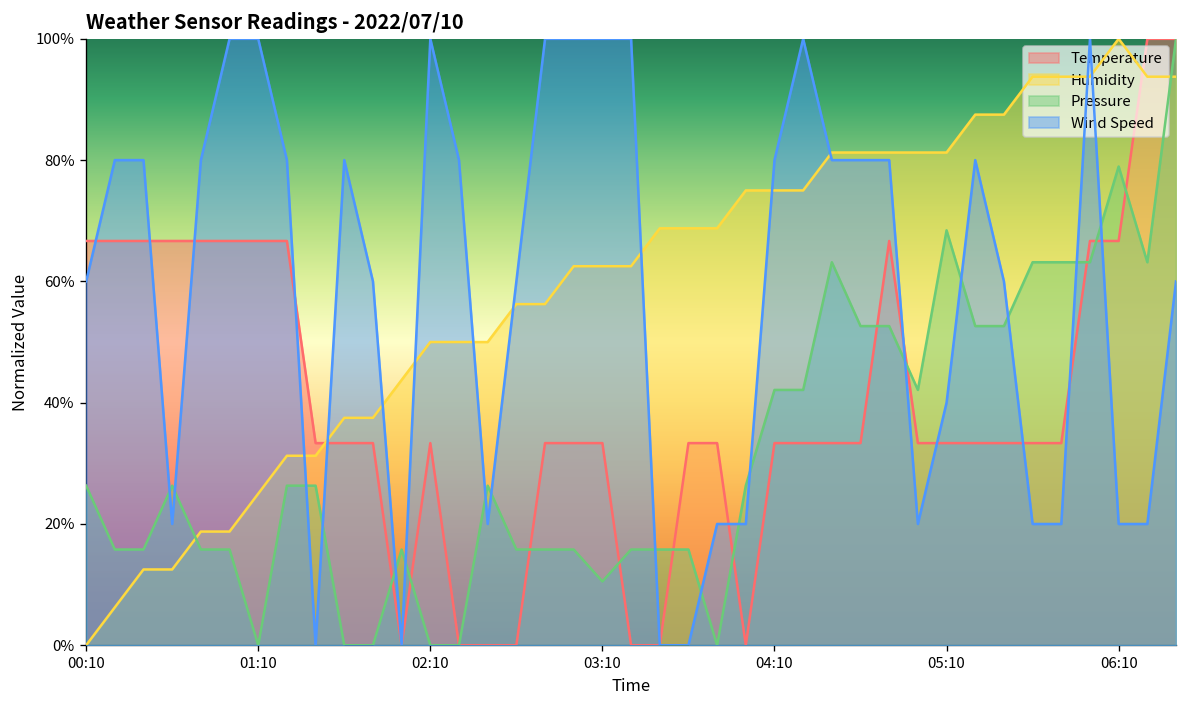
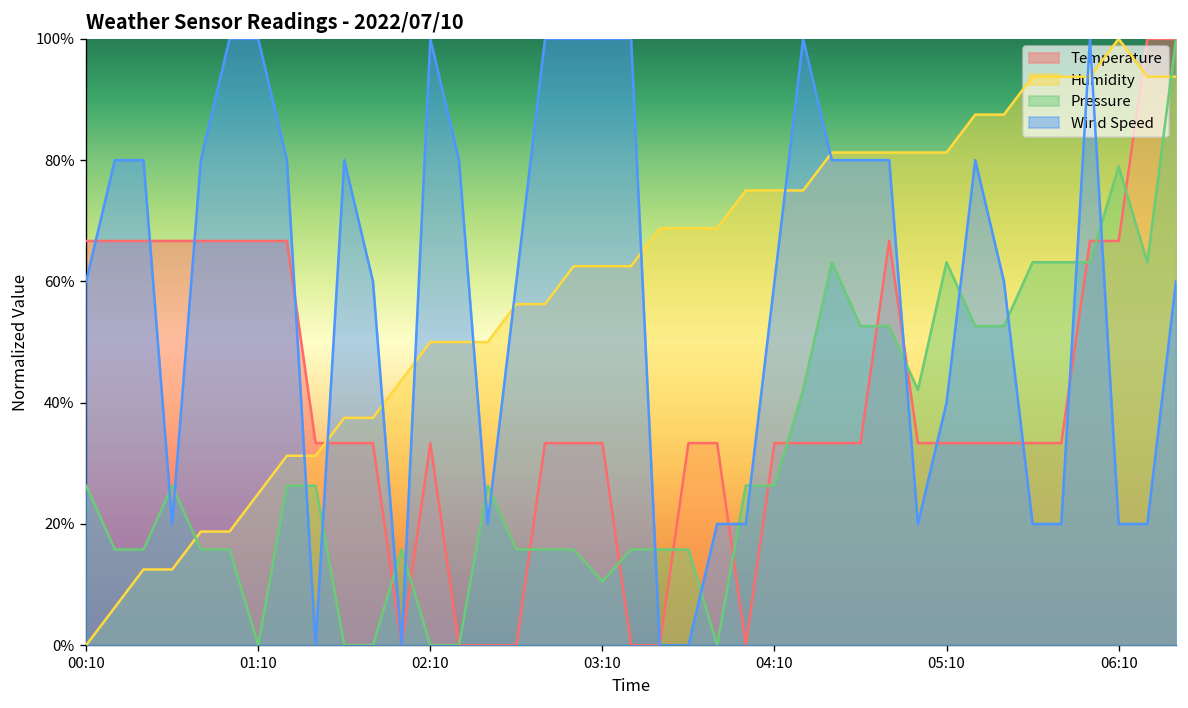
Pressure, 04:10: 42% -> 26%
Wind Speed, 04:10: 80% -> 60%
Pressure, 05:10: 68% -> 63%
